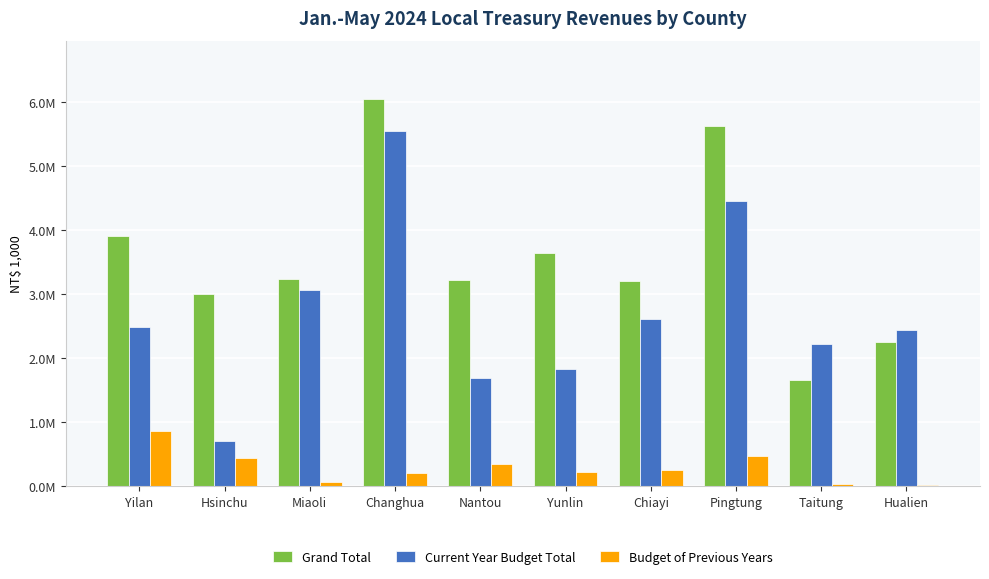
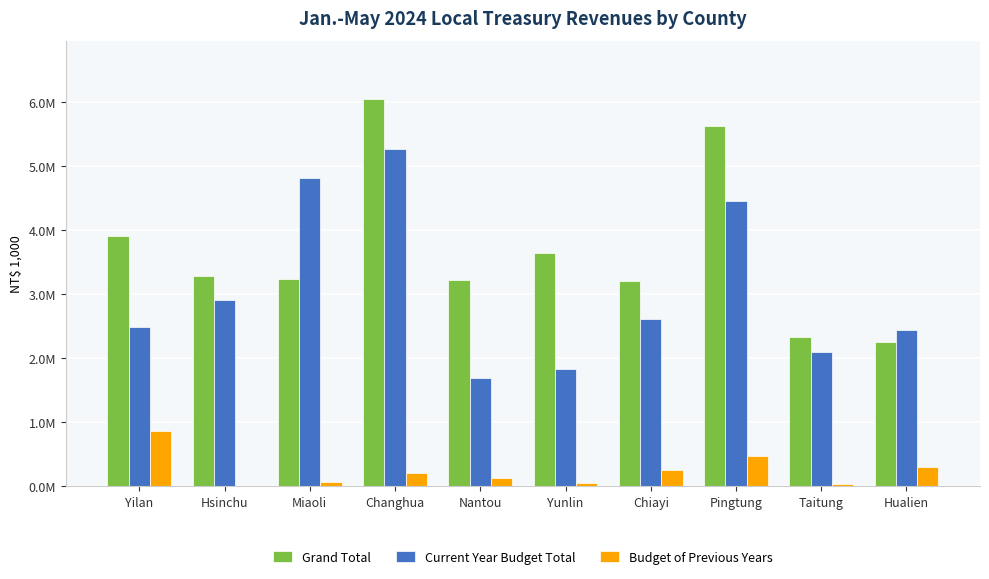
Grand Total, Hsinchu: 3000000 -> 3300000
Current Year Budget Total, Hsinchu: 700000 -> 2900000
Budget of Previous Years, Hsinchu: 400000 -> 0
Current Year Budget Total, Miaoli: 3100000 -> 4800000
Current Year Budget Total, Changhua: 5500000 -> 5300000
Budget of Previous Years, Nantou: 400000 -> 100000
Budget of Previous Years, Yunlin: 200000 -> 100000
Grand Total, Taitung: 1700000 -> 2300000
Current Year Budget Total, Taitung: 2200000 -> 2100000
Budget of Previous Years, Hualien: 0 -> 300000
